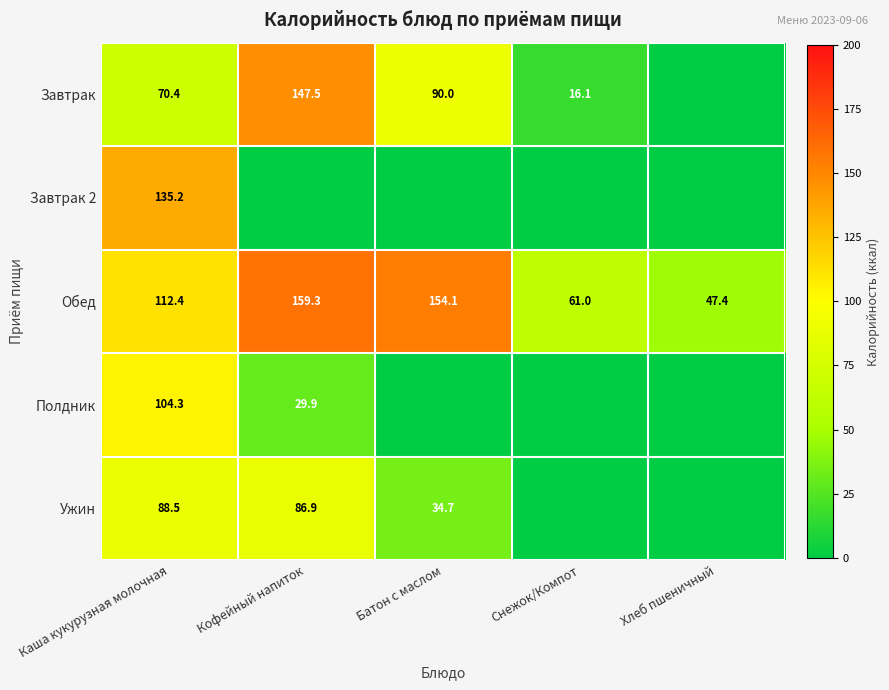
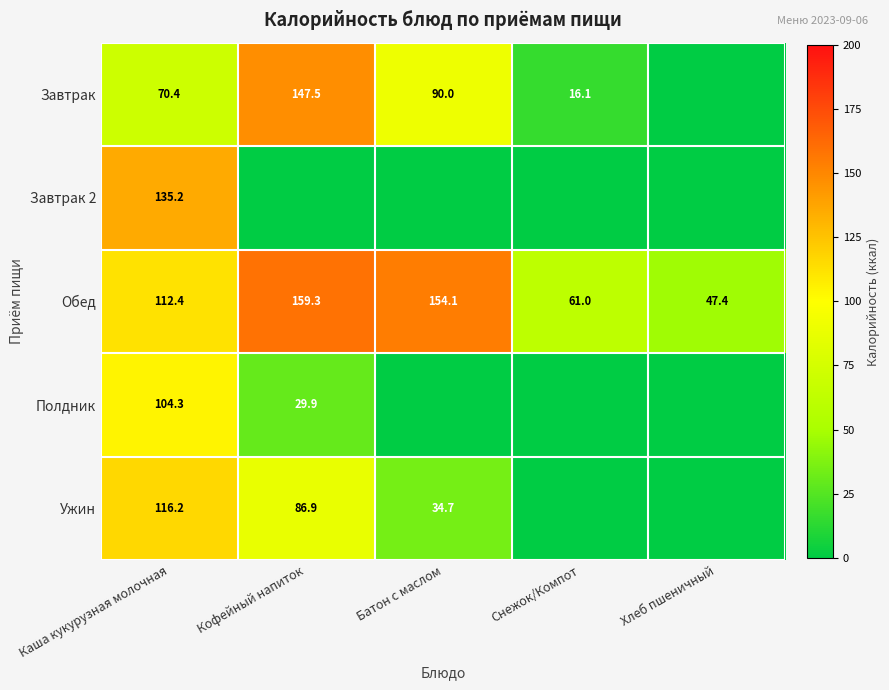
Ужин, Каша кукурузная молочная: 88.5 -> 116.2
